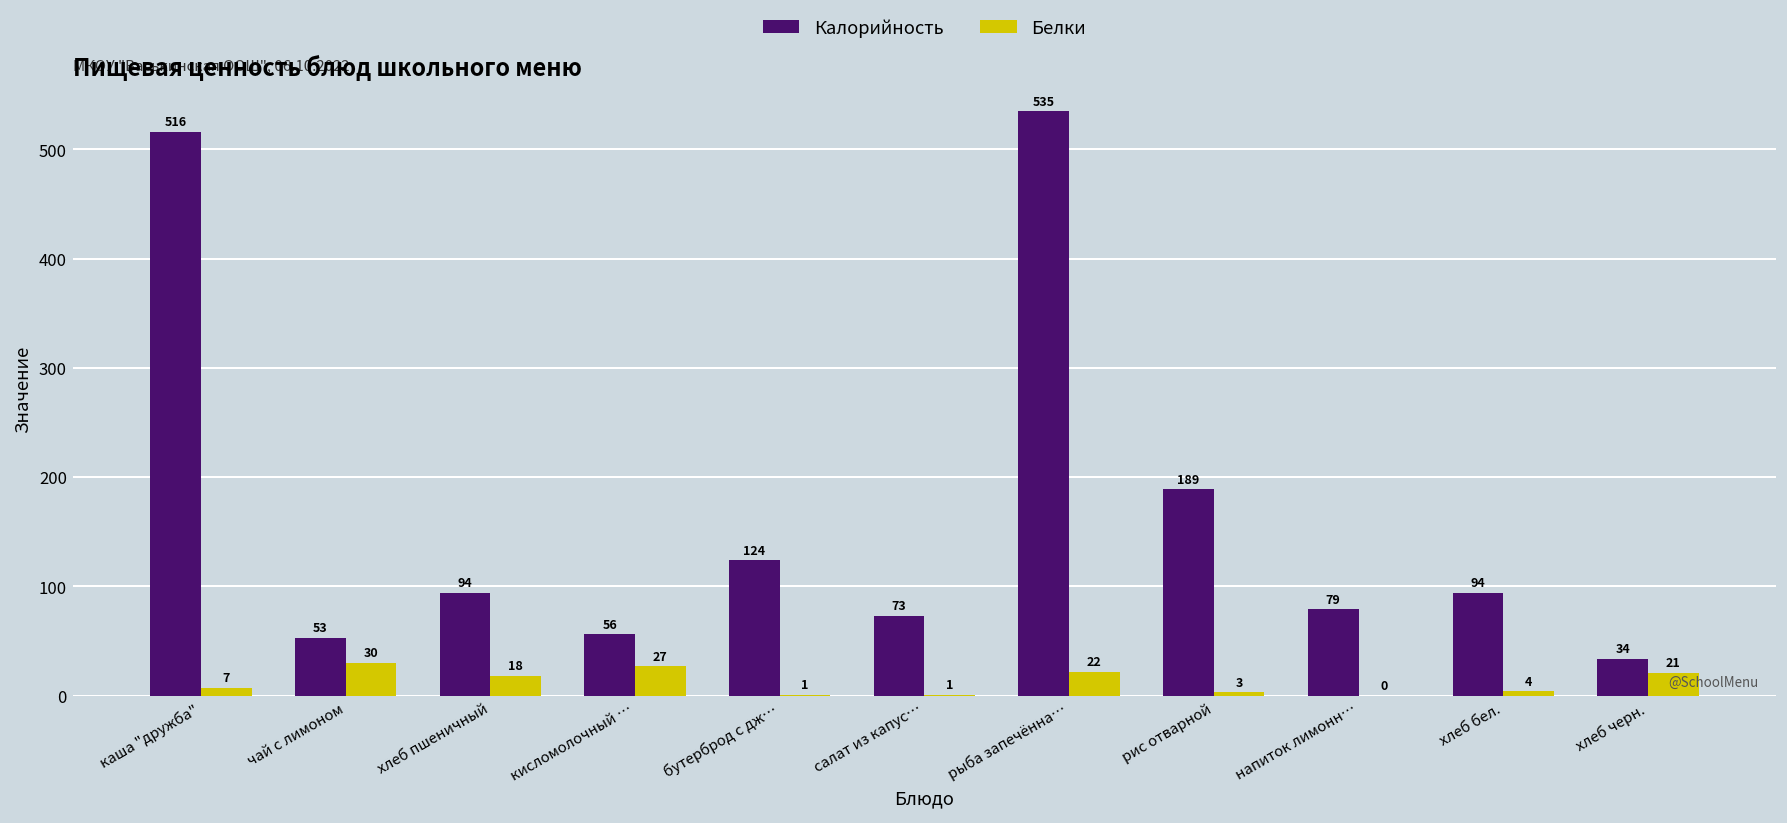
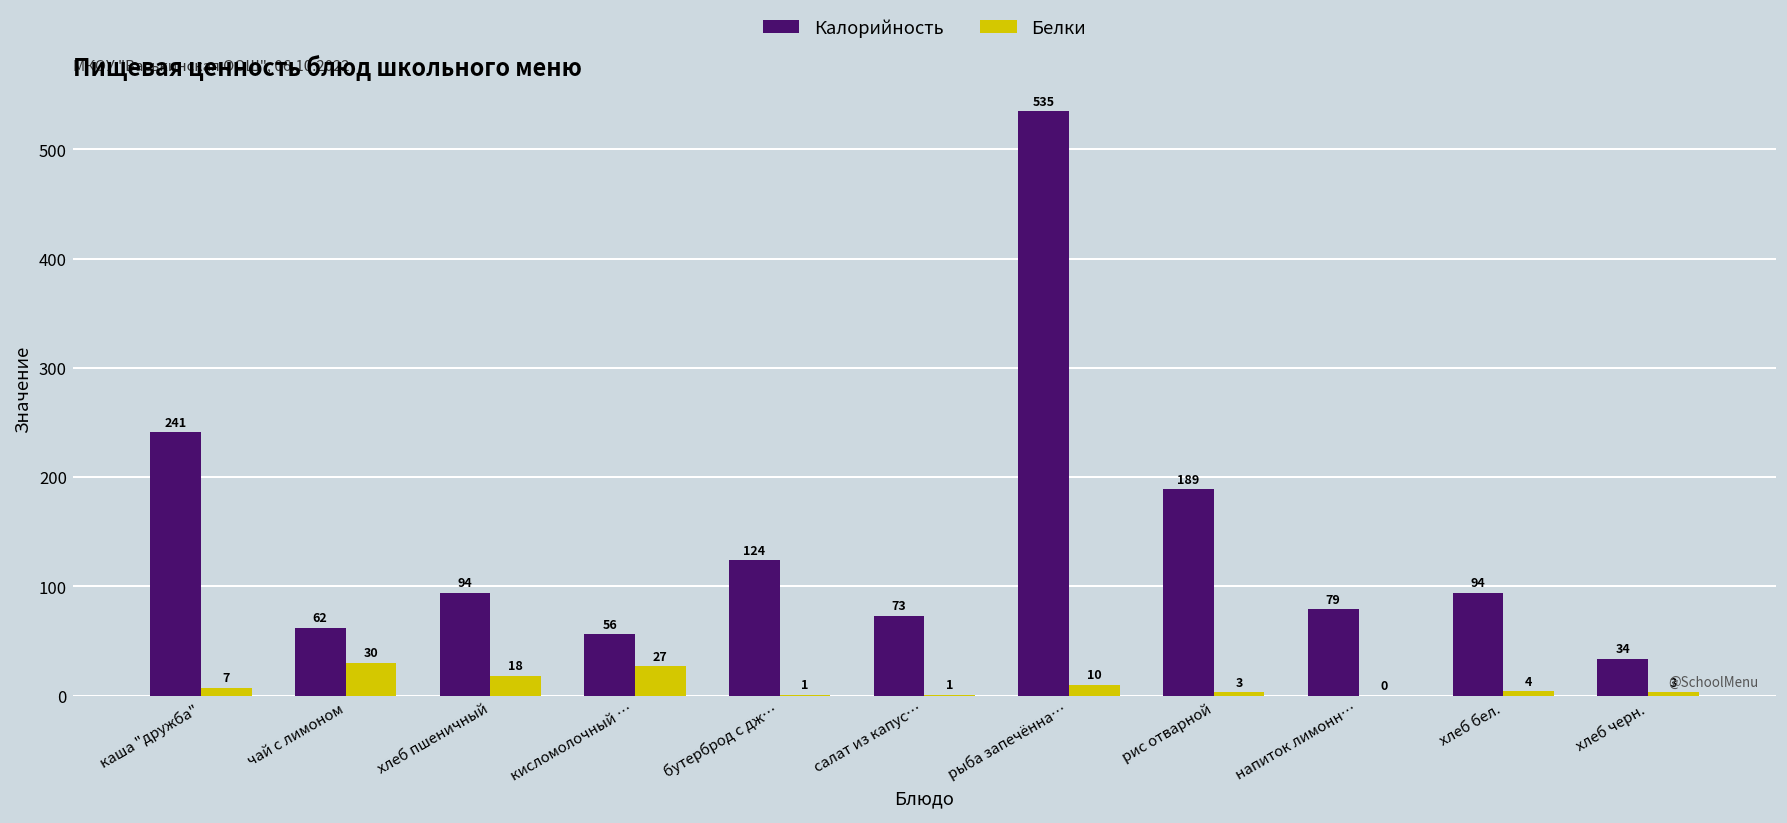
Калорийность, каша "дружба": 516 -> 241
Калорийность, чай с лимоном: 53 -> 62
Белки, рыба запечённа…: 22 -> 10
Белки, хлеб черн.: 21 -> 3
